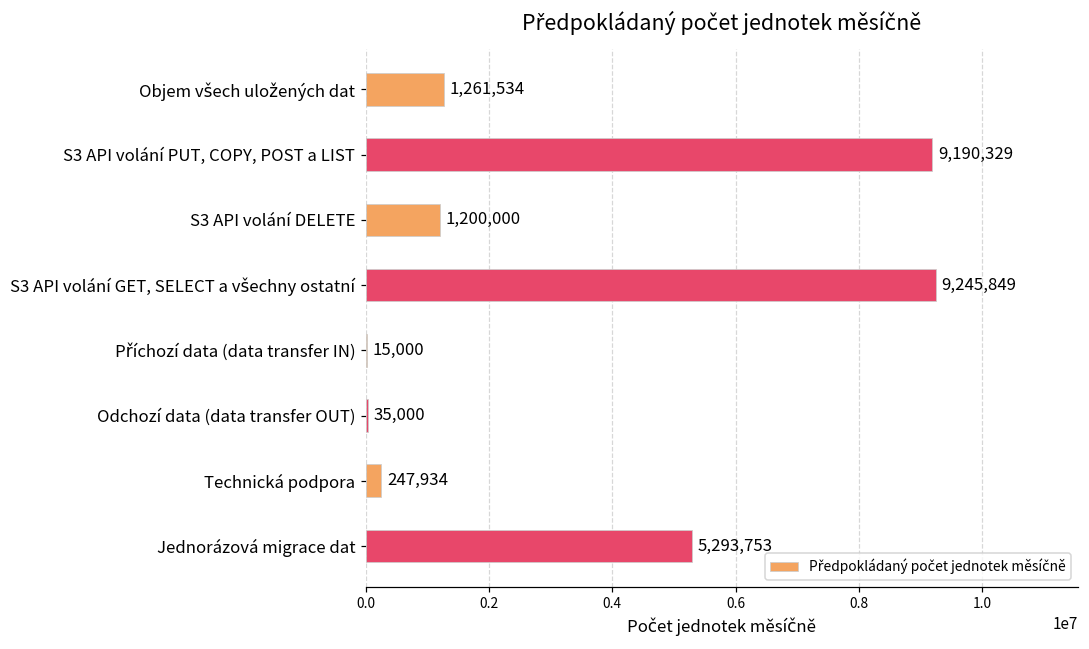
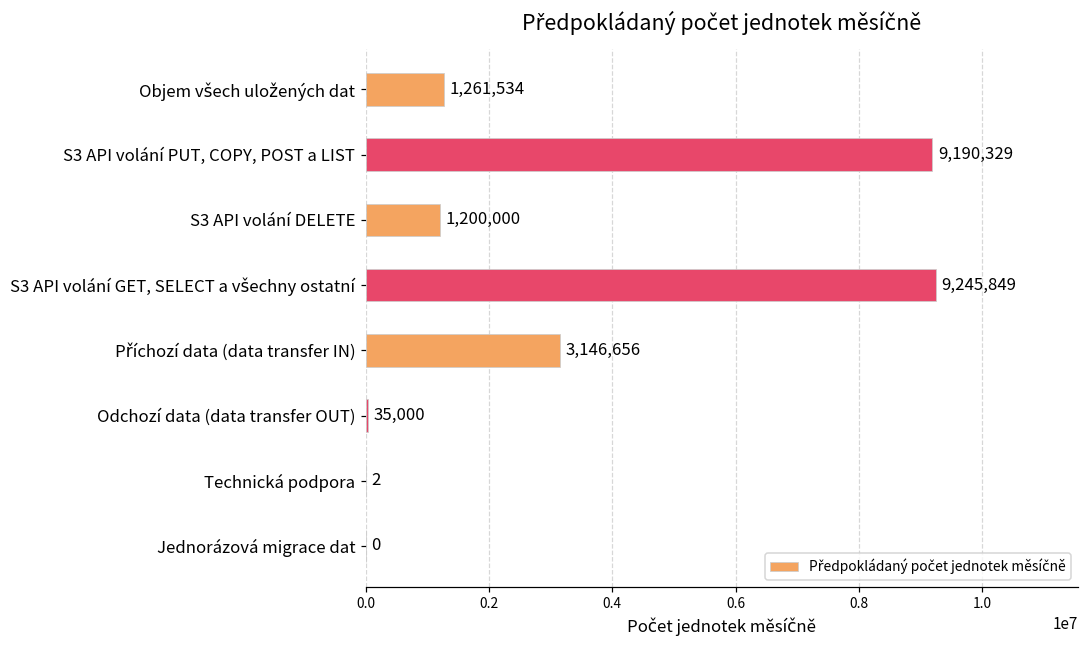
Příchozí data (data transfer IN): 15,000 -> 3,146,656
Technická podpora: 247,934 -> 2
Jednorázová migrace dat: 5,293,753 -> 0
